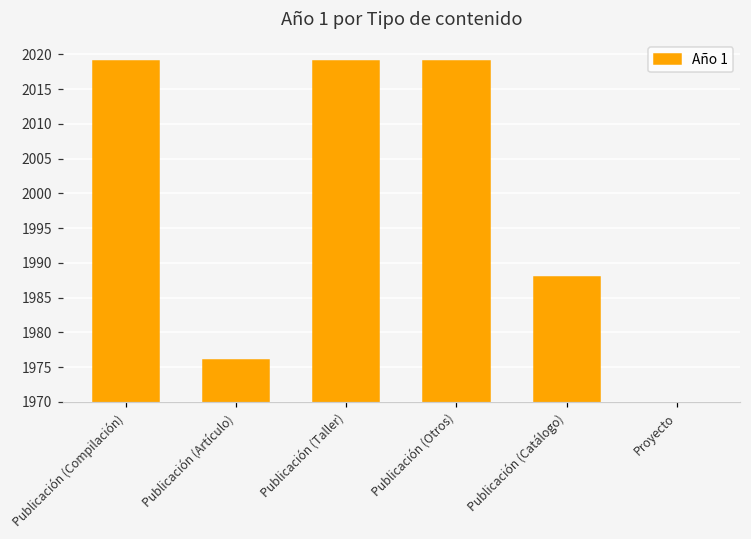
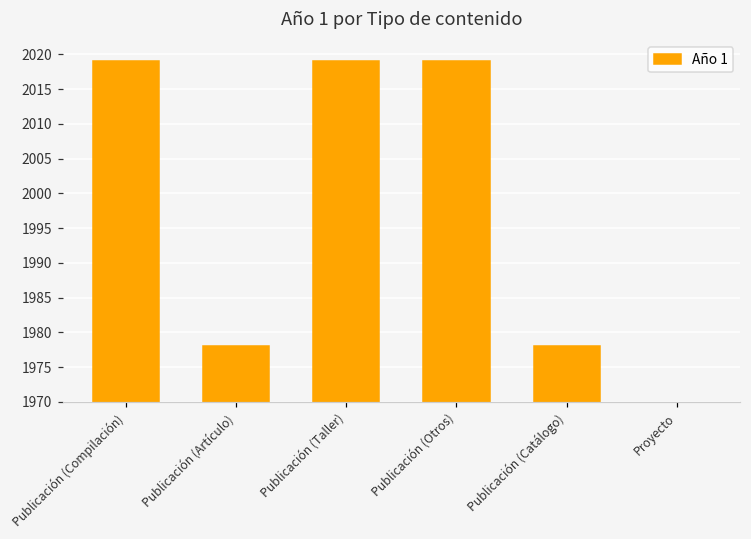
Publicación (Artículo): 1976 -> 1978
Publicación (Catálogo): 1988 -> 1978
